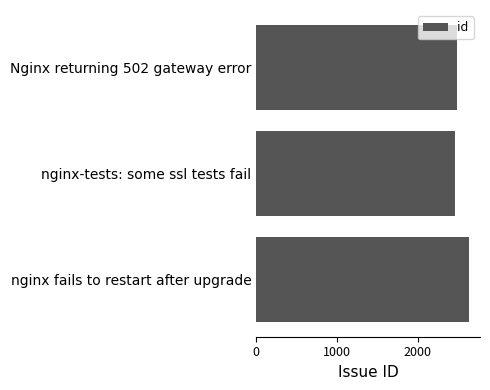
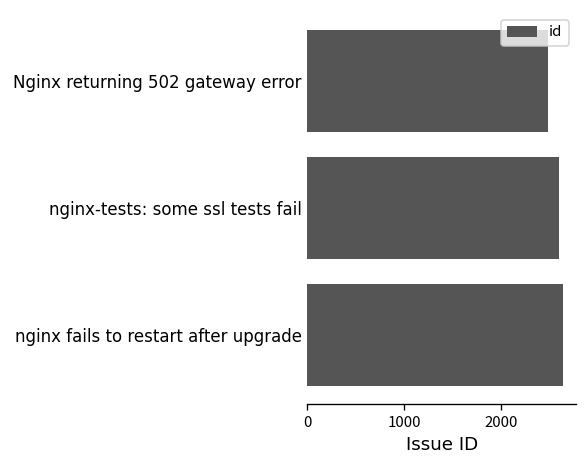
nginx-tests: some ssl tests fail: 2500 -> 2600
